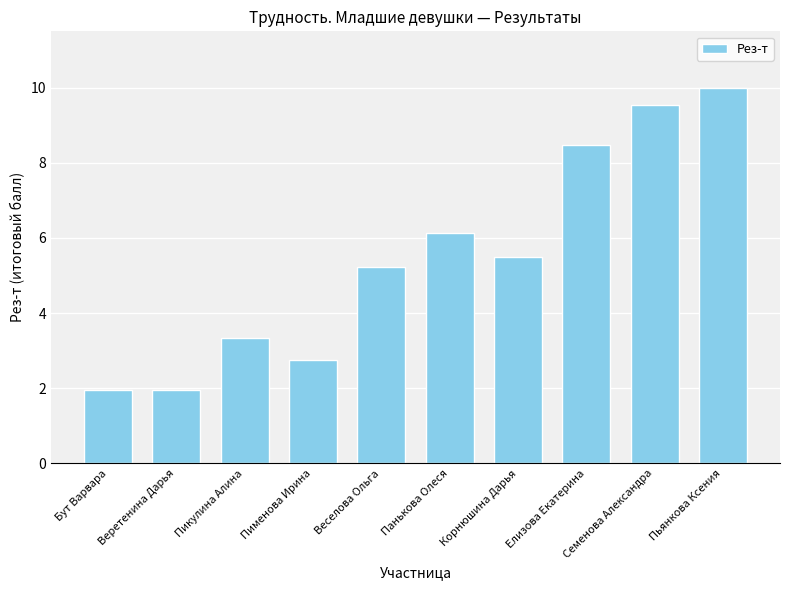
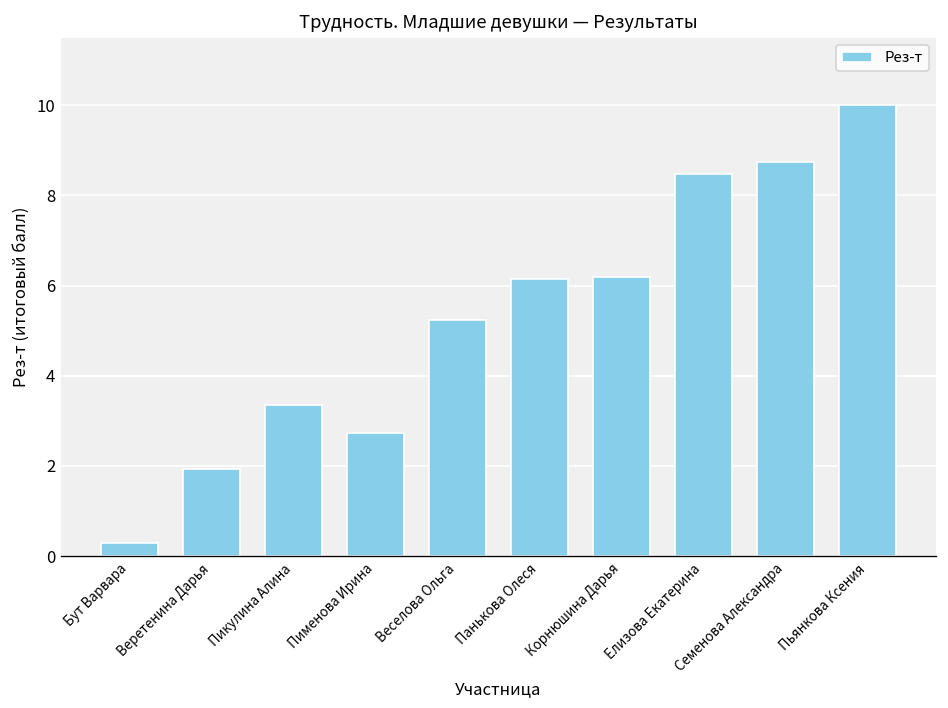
Бут Варвара: 1.9 -> 0.3
Корнюшина Дарья: 5.5 -> 6.2
Семенова Александра: 9.5 -> 8.8
